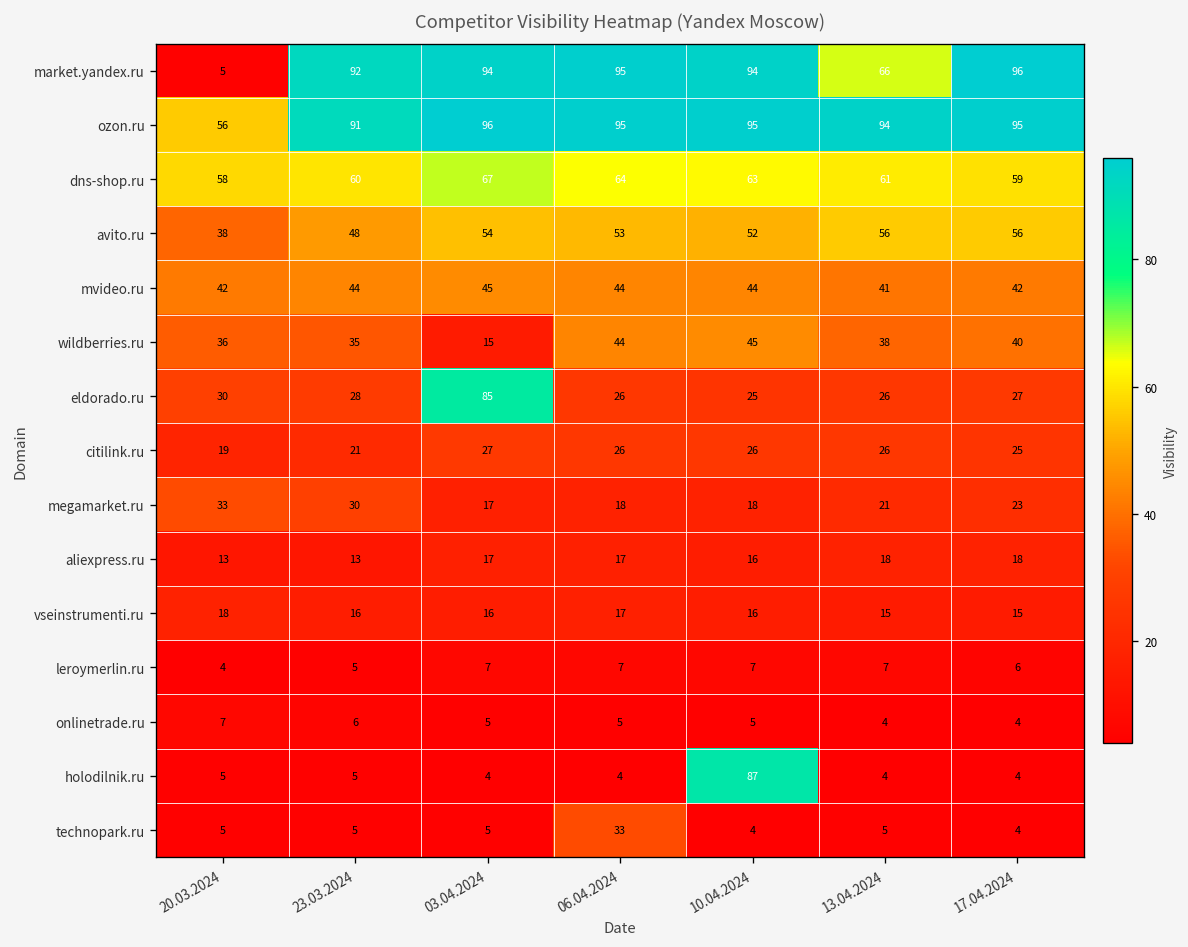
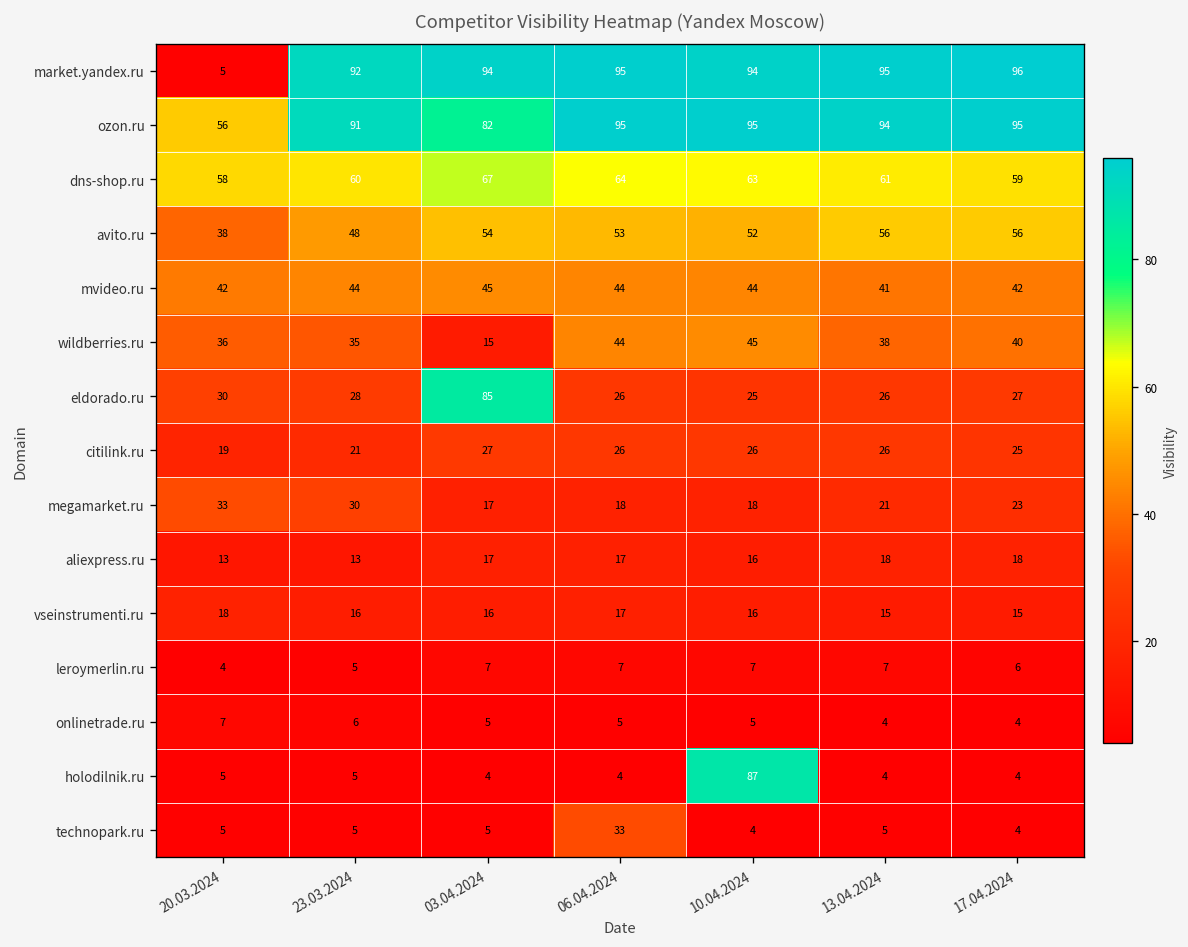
market.yandex.ru, 13.04.2024: 66 -> 95
ozon.ru, 03.04.2024: 96 -> 82
